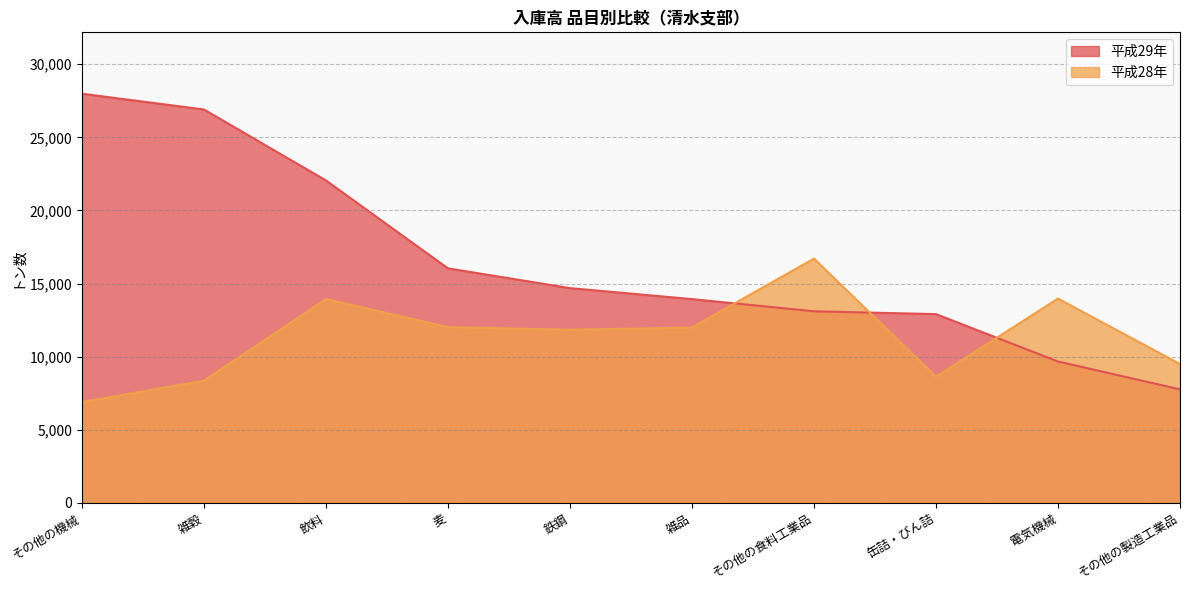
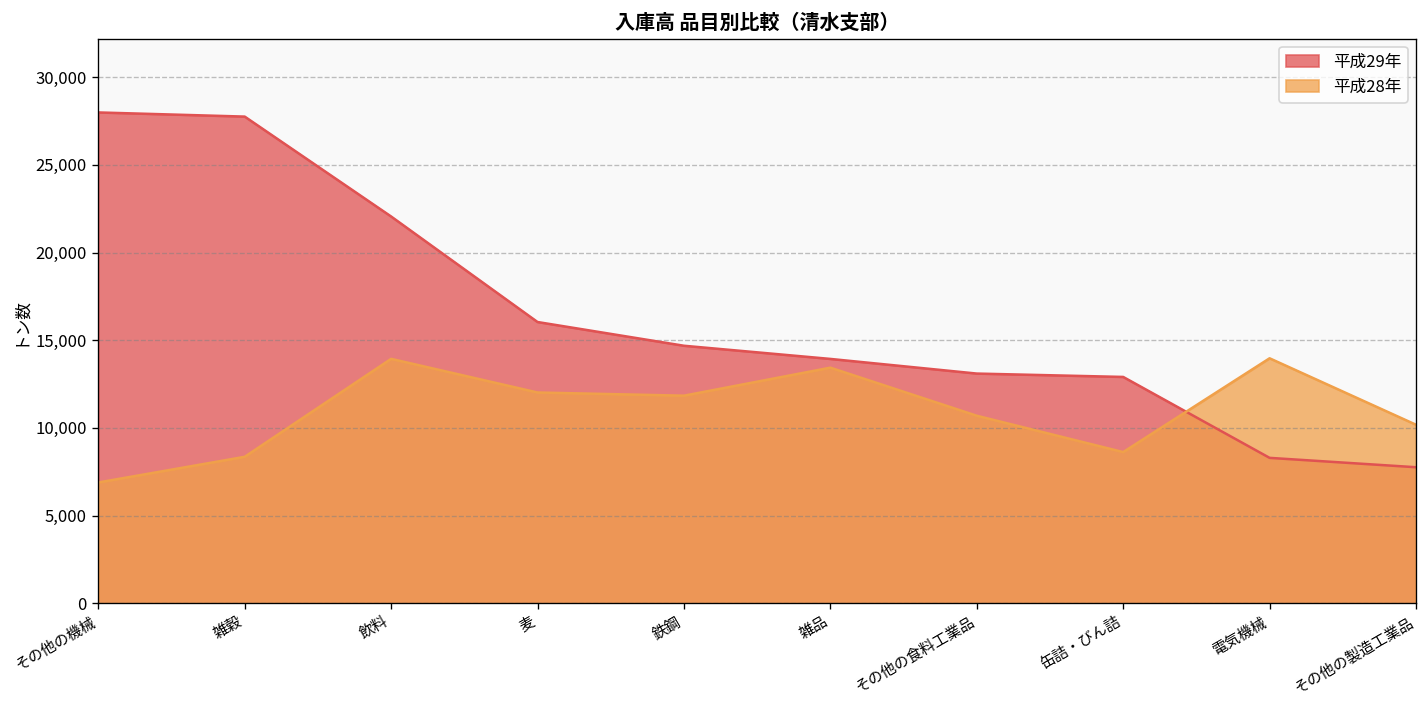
平成29年, 雑穀: 26,900 -> 27,700
平成28年, 雑品: 12,000 -> 13,400
平成28年, その他の食料工業品: 16,700 -> 10,700
平成29年, 電気機械: 9,700 -> 8,300
平成28年, その他の製造工業品: 9,500 -> 10,200
